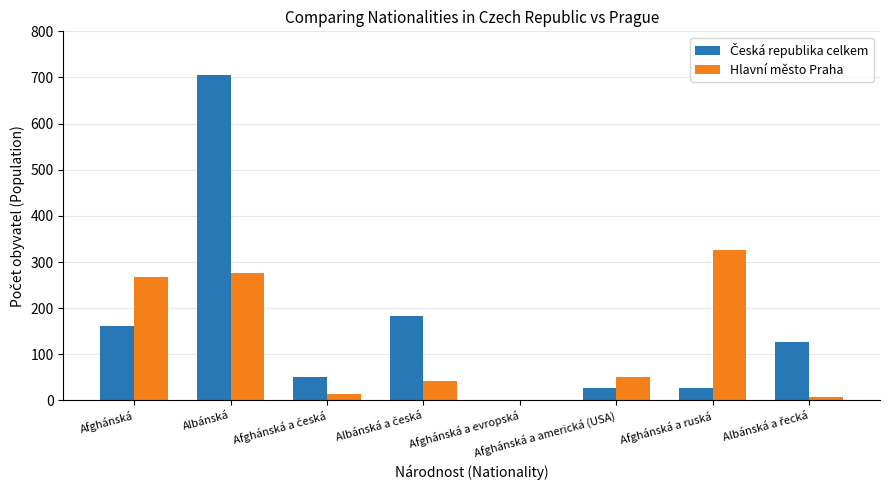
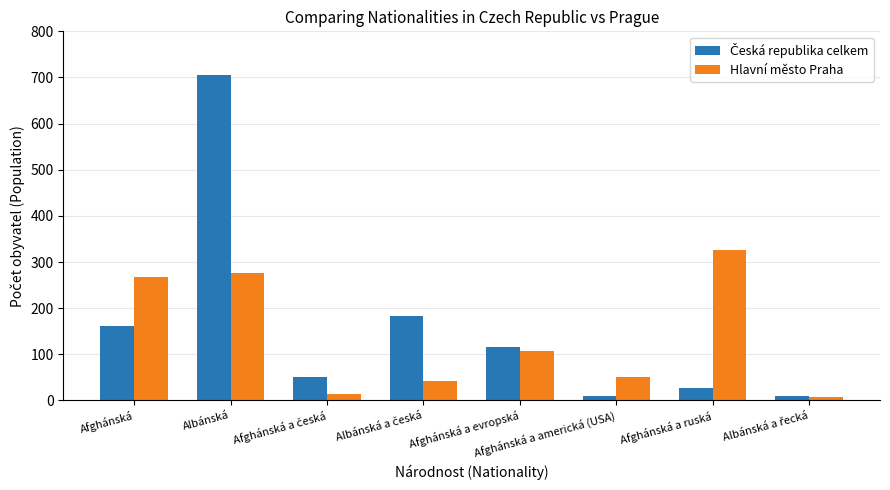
Česká republika celkem, Afghánská a evropská: 0 -> 120
Hlavní město Praha, Afghánská a evropská: 0 -> 110
Česká republika celkem, Afghánská a americká (USA): 30 -> 10
Česká republika celkem, Albánská a řecká: 130 -> 10
